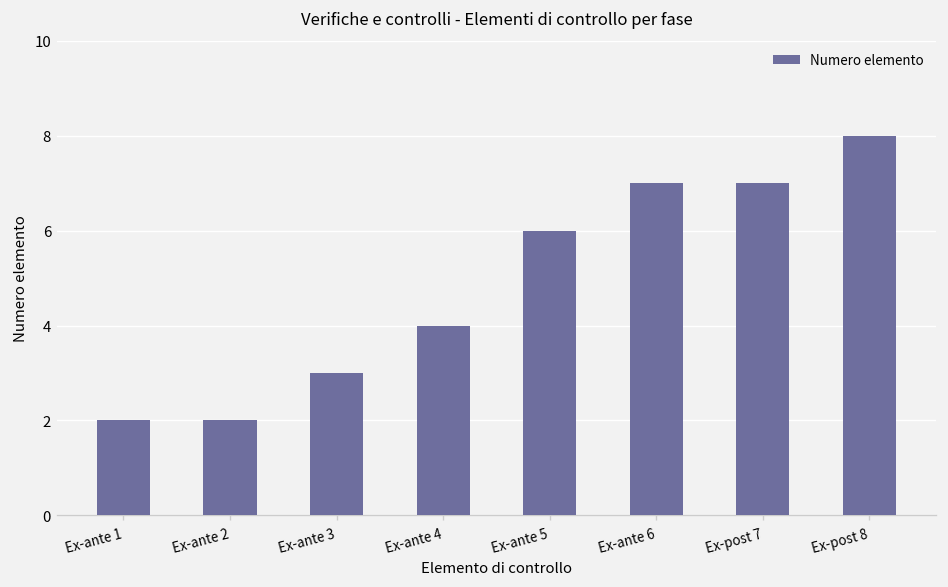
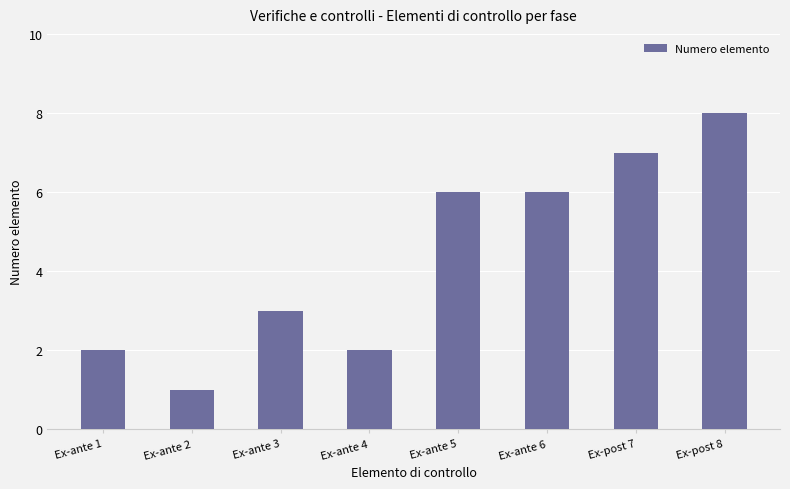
Ex-ante 2: 2 -> 1
Ex-ante 4: 4 -> 2
Ex-ante 6: 7 -> 6
